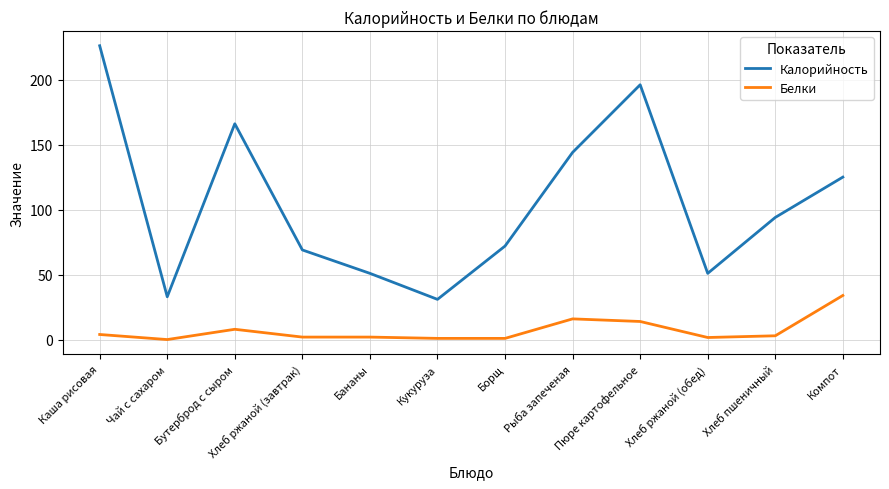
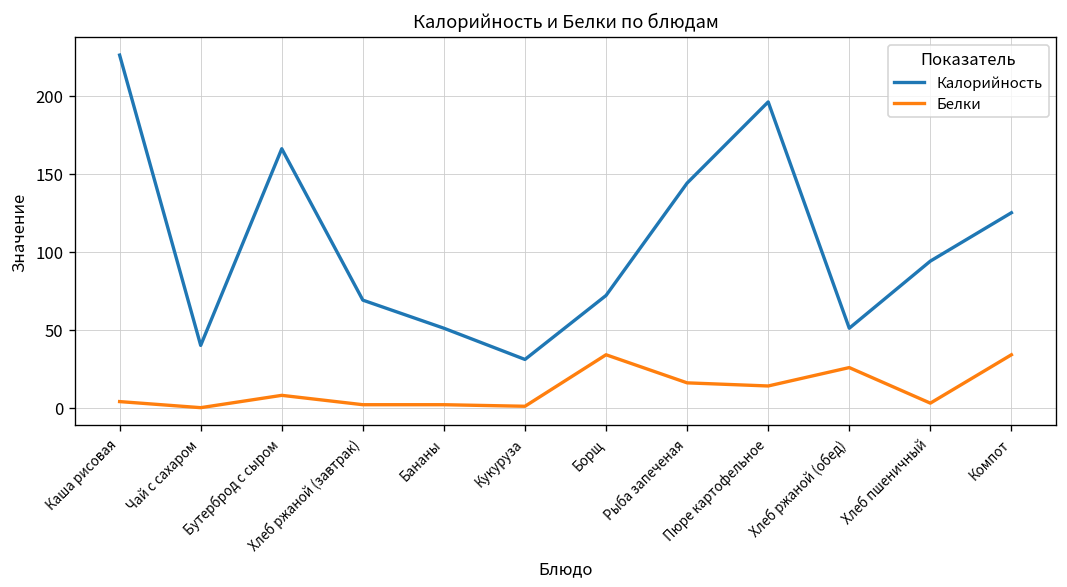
Калорийность, Чай с сахаром: 33 -> 40
Белки, Борщ: 1 -> 34
Белки, Хлеб ржаной (обед): 2 -> 26
